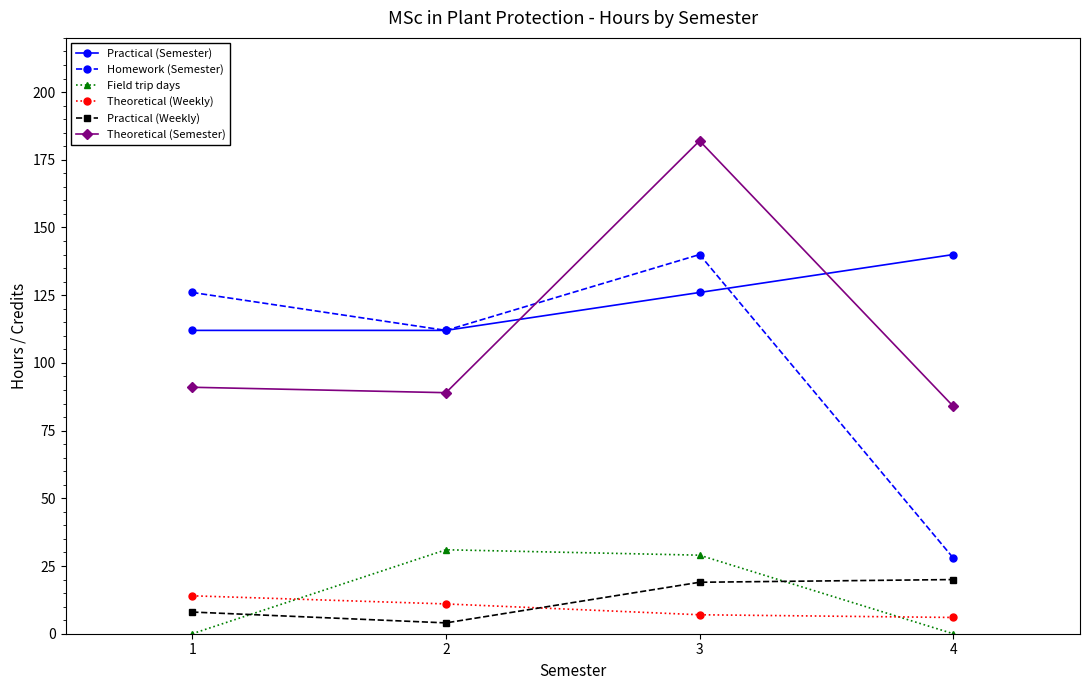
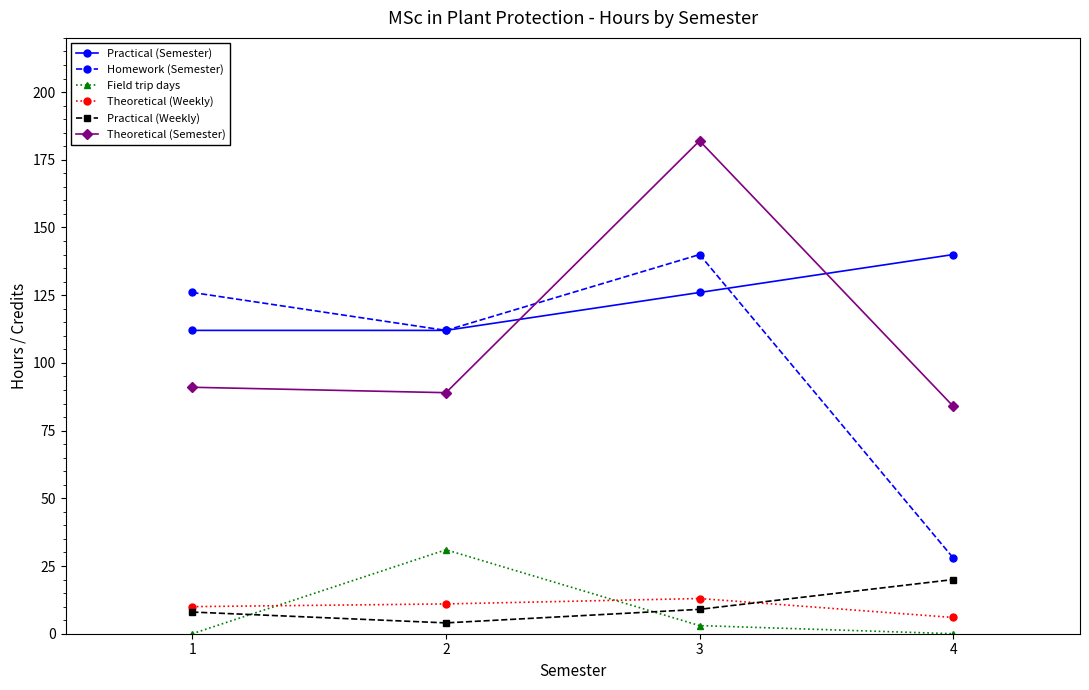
Theoretical (Weekly), 1: 14 -> 10
Field trip days, 3: 29 -> 3
Theoretical (Weekly), 3: 7 -> 13
Practical (Weekly), 3: 19 -> 9
